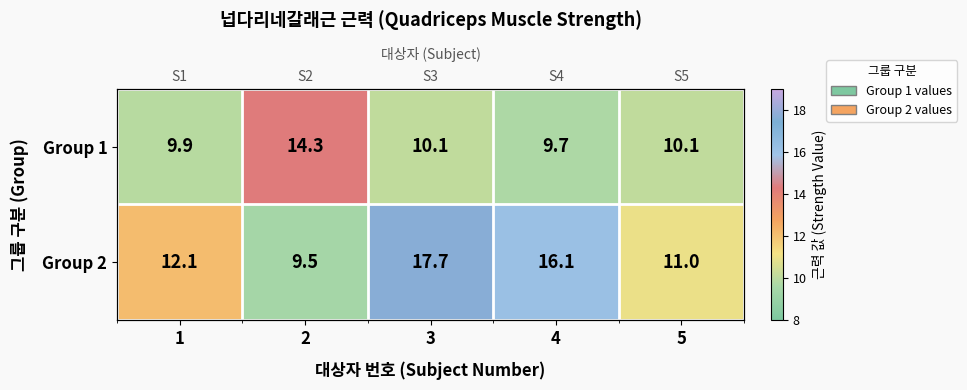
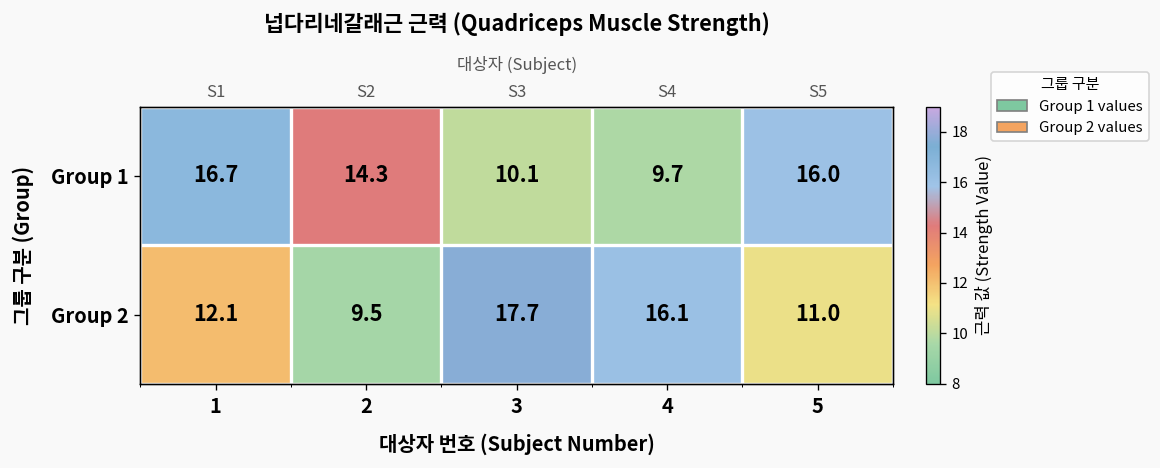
Group 1, 1: 9.9 -> 16.7
Group 1, 5: 10.1 -> 16.0
